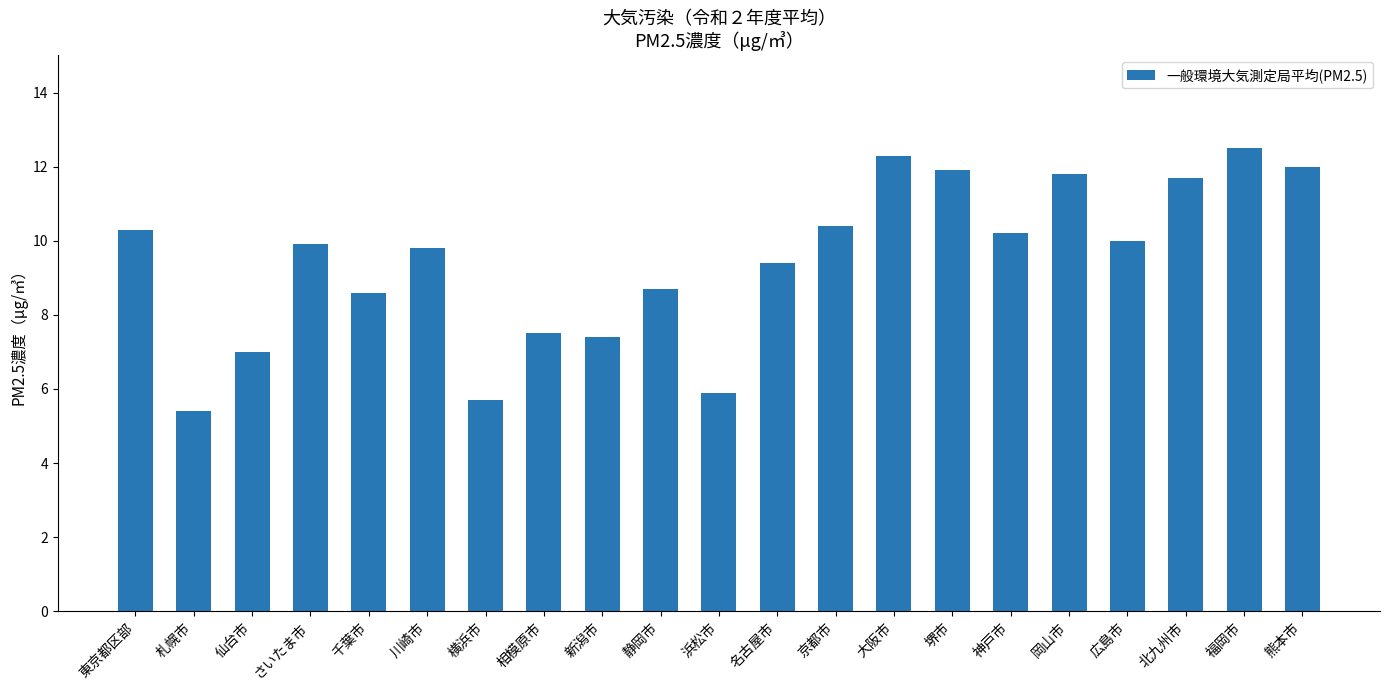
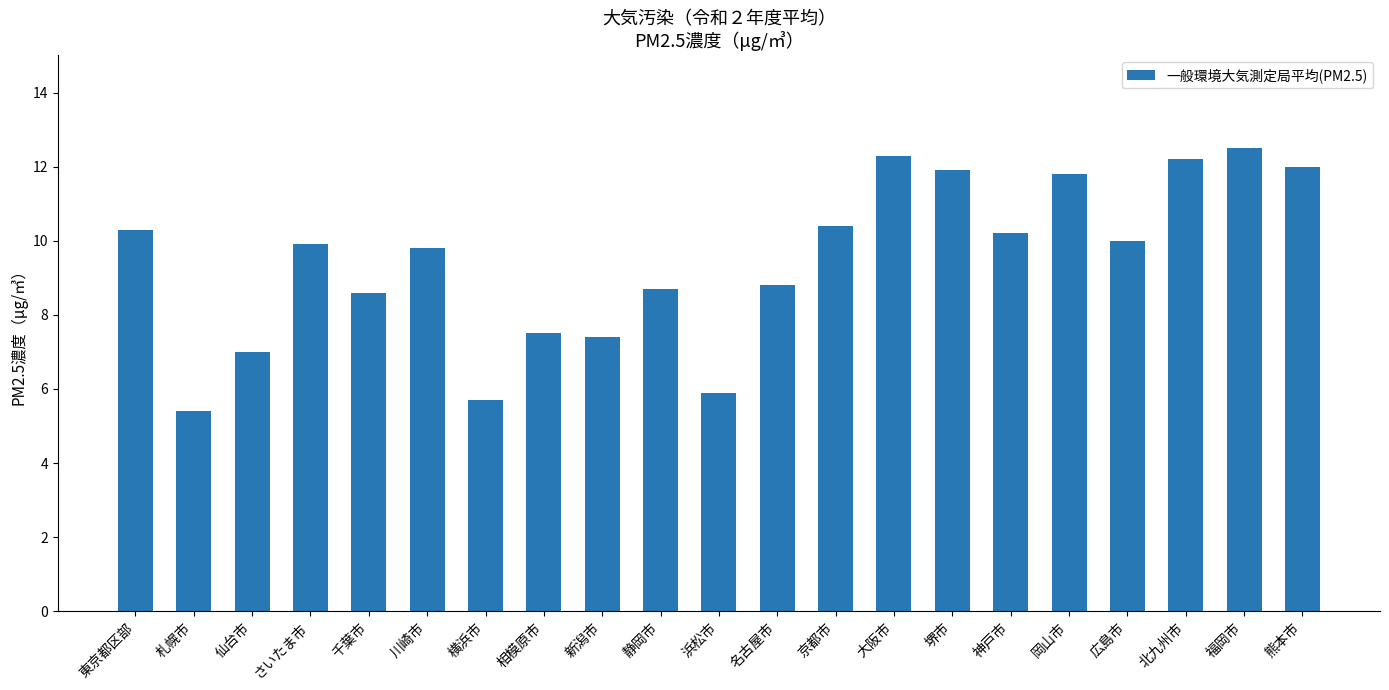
名古屋市: 9.4 -> 8.8
北九州市: 11.7 -> 12.2
